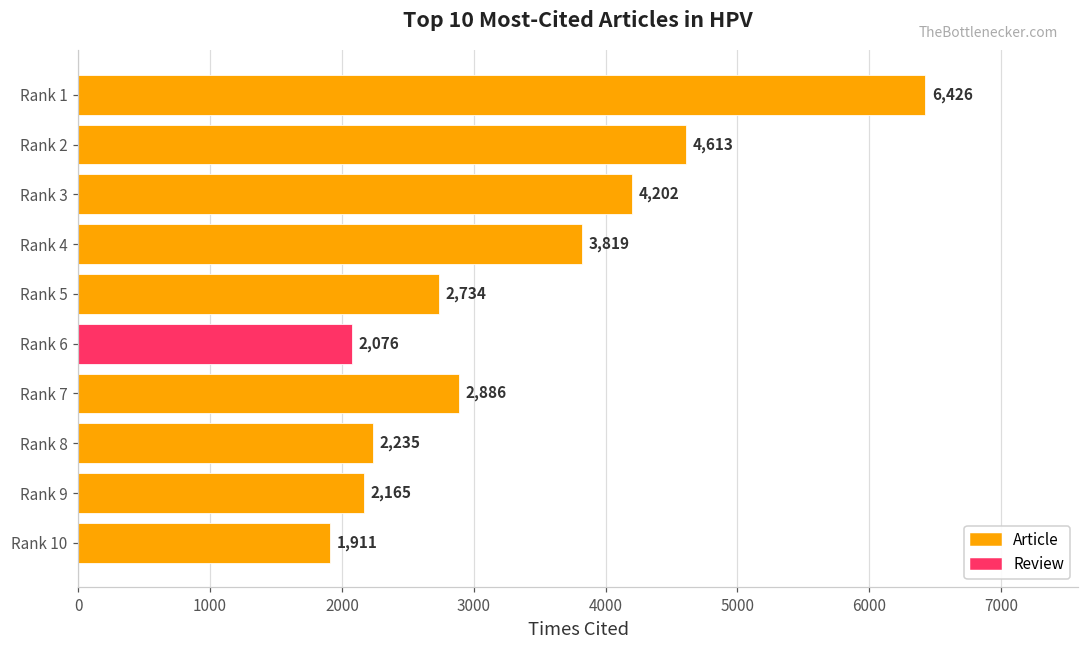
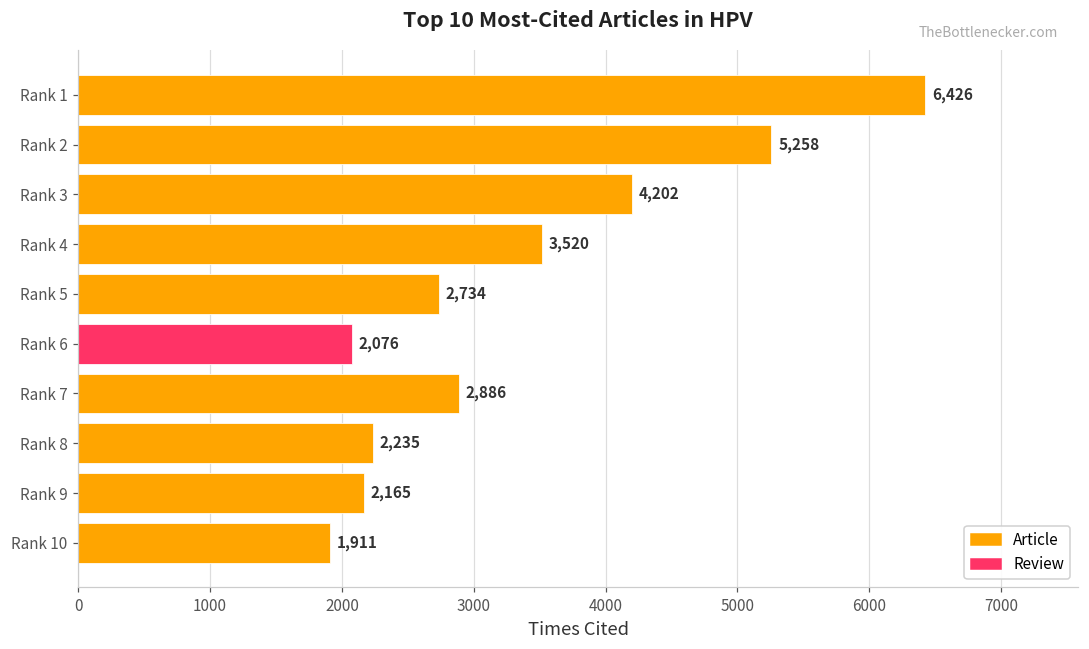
Rank 2: 4,613 -> 5,258
Rank 4: 3,819 -> 3,520
